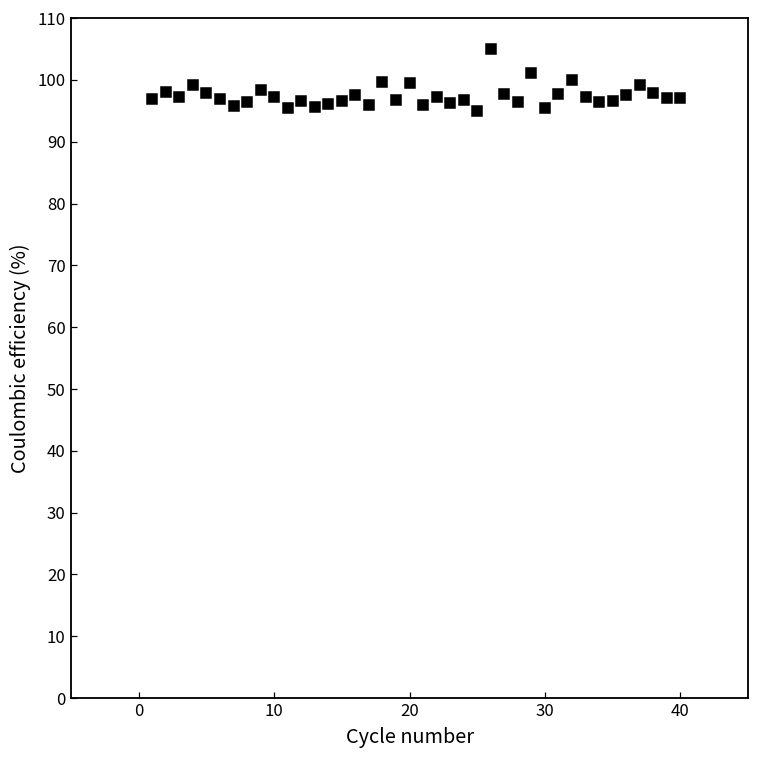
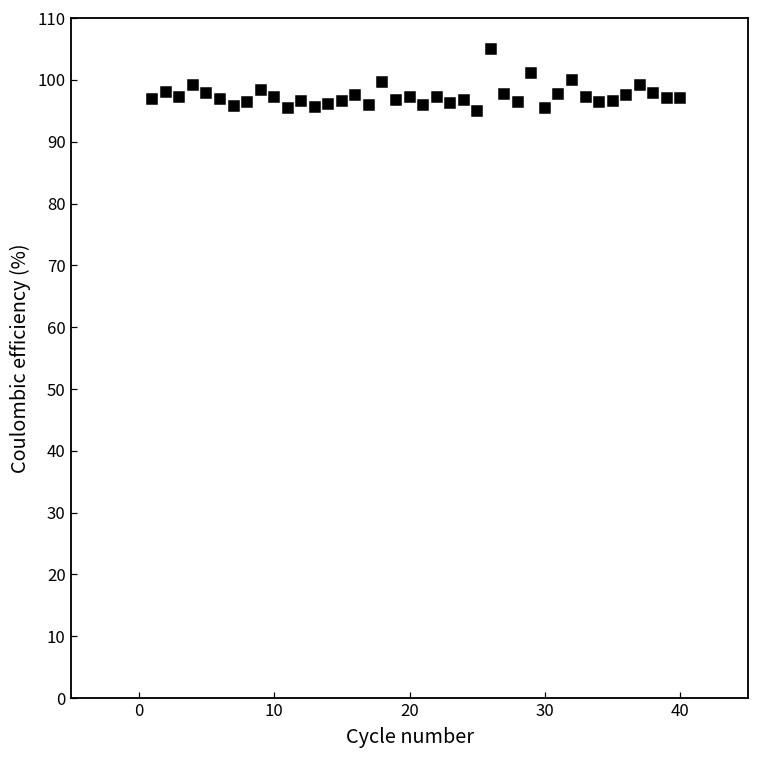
20: 99 -> 97
